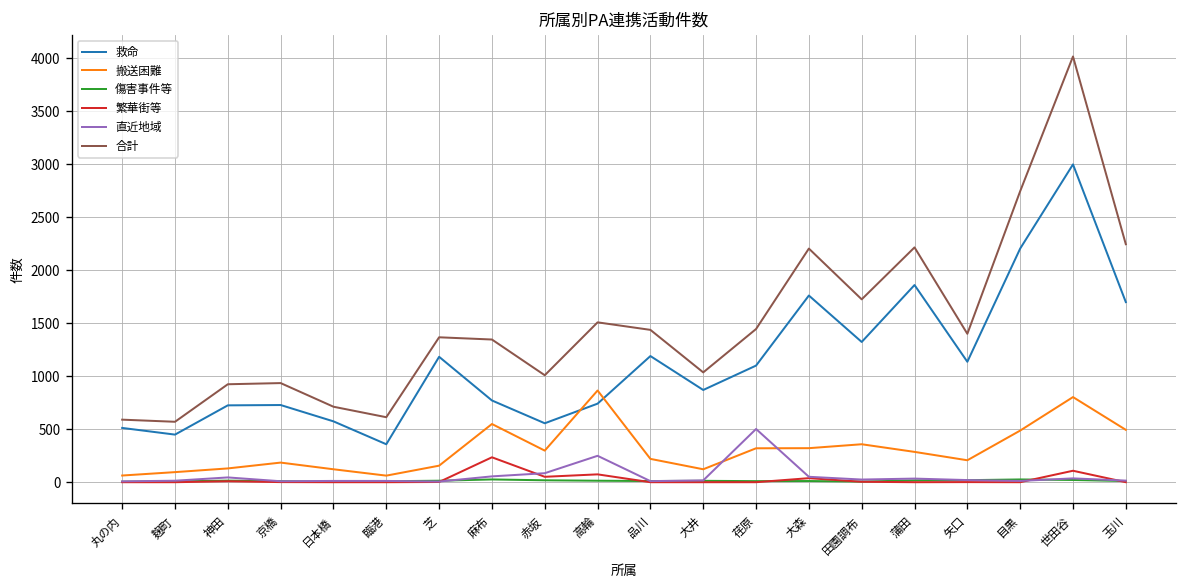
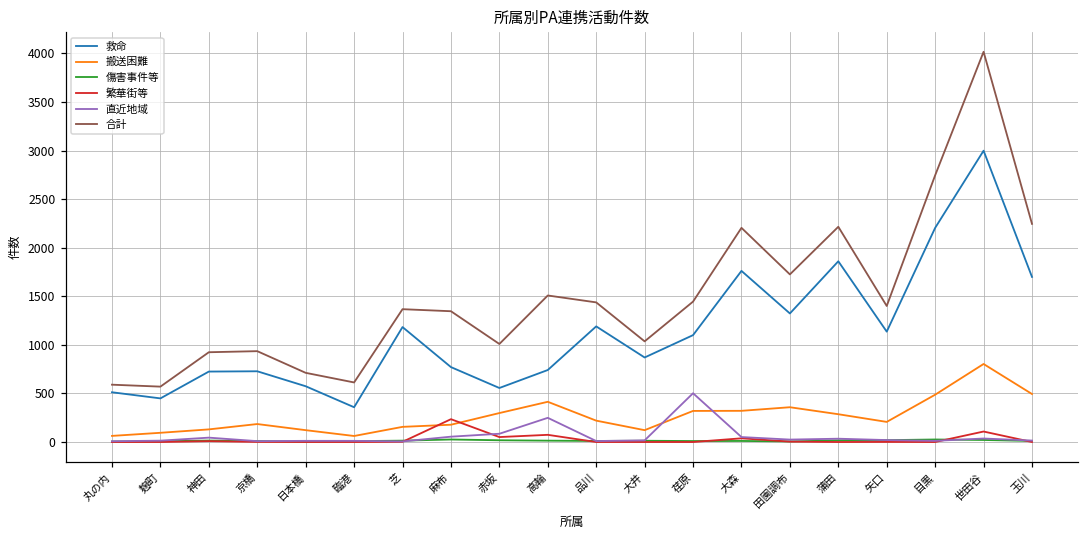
搬送困難, 麻布: 500 -> 200
搬送困難, 高輪: 900 -> 400
